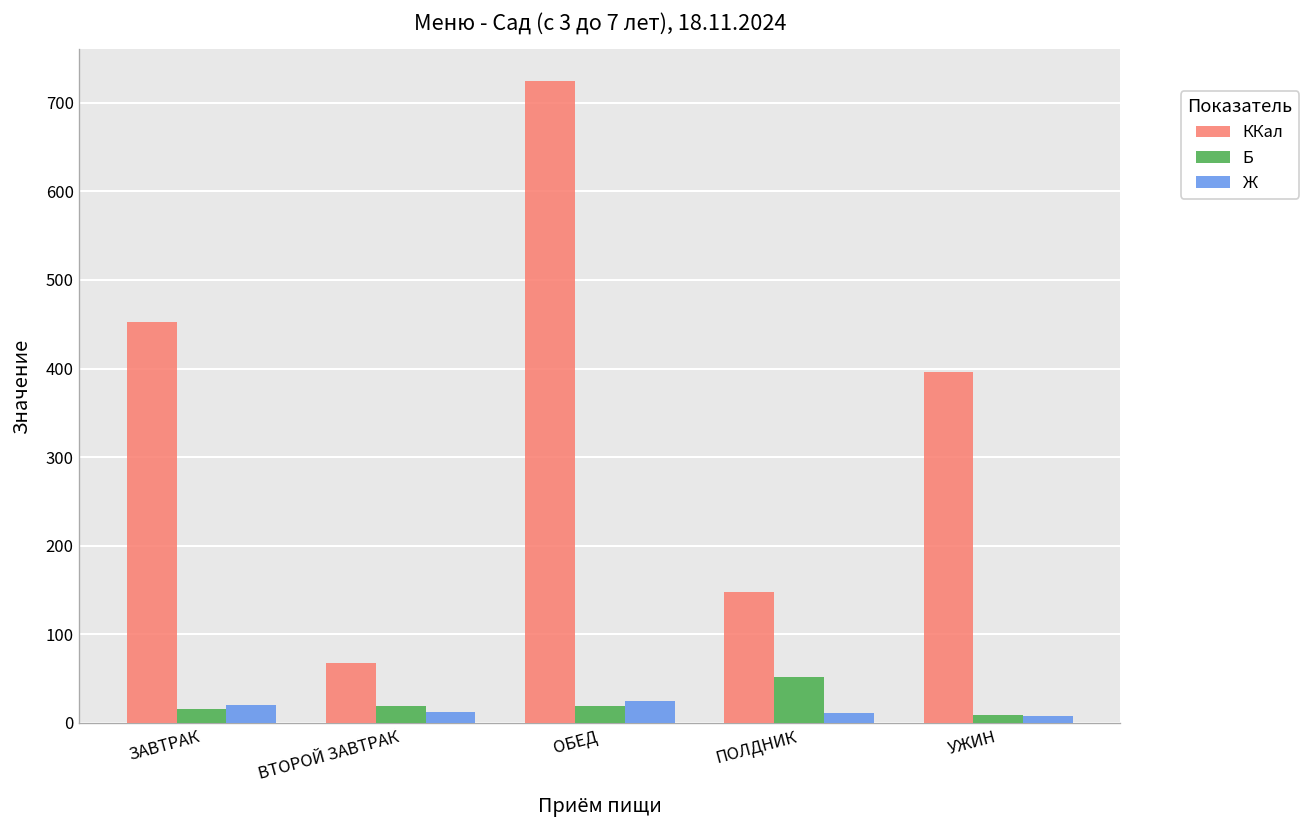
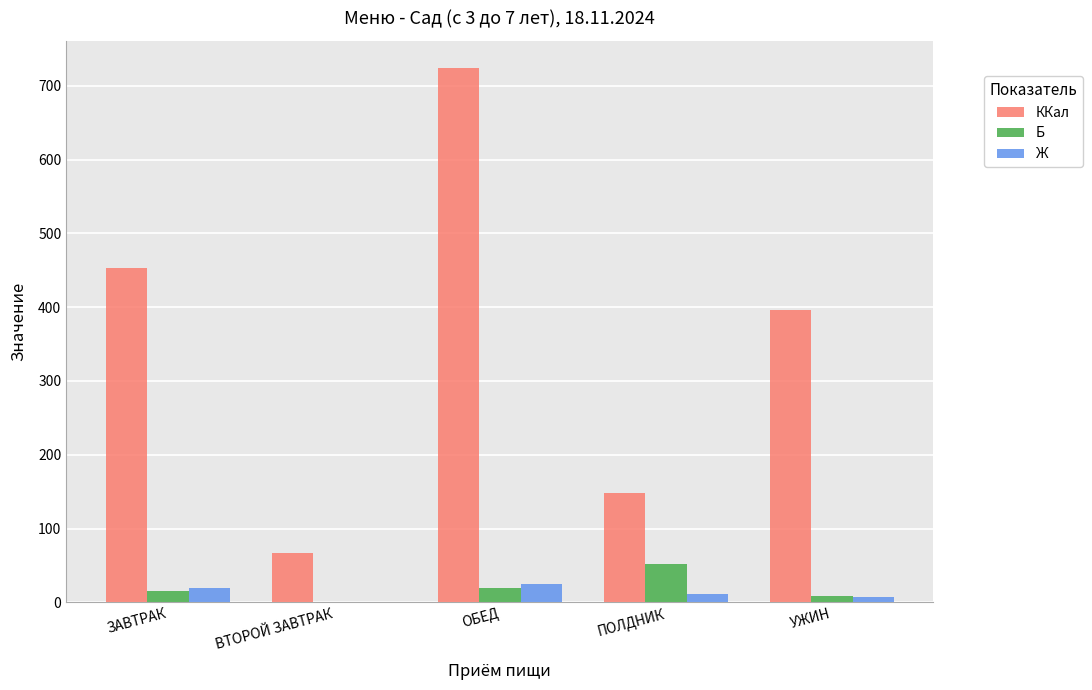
Б, ВТОРОЙ ЗАВТРАК: 20 -> 0
Ж, ВТОРОЙ ЗАВТРАК: 10 -> 0
